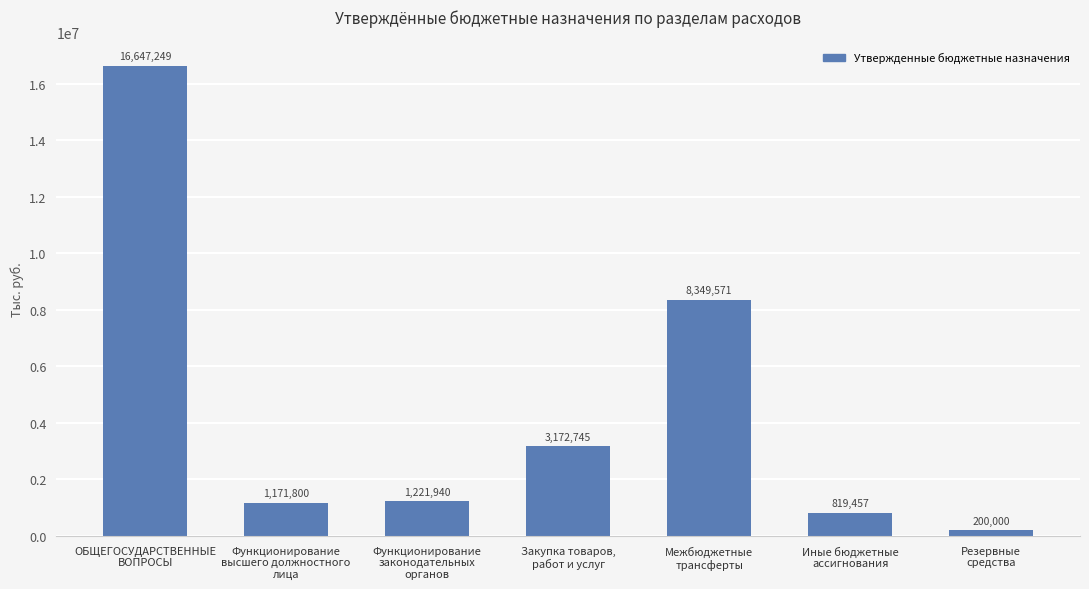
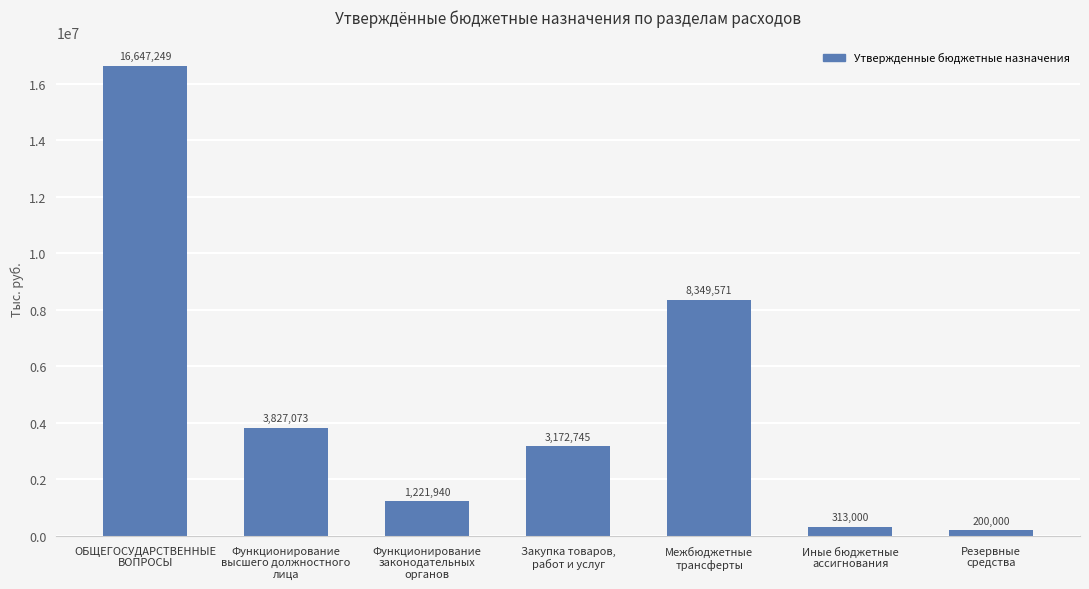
Функционирование высшего должностного лица: 1,171,800 -> 3,827,073
Иные бюджетные ассигнования: 819,457 -> 313,000
